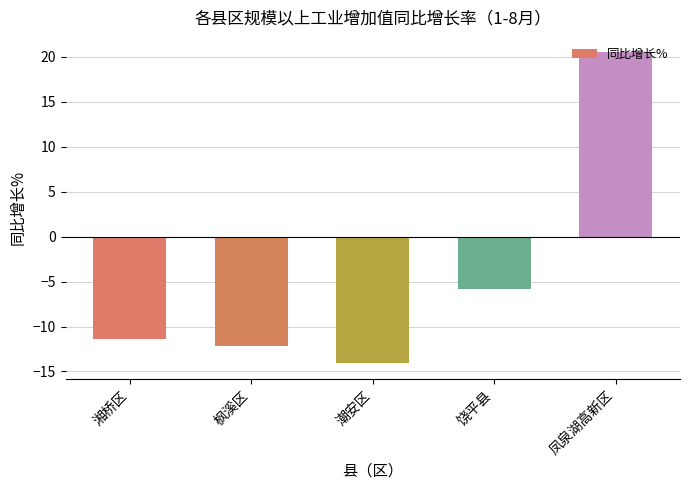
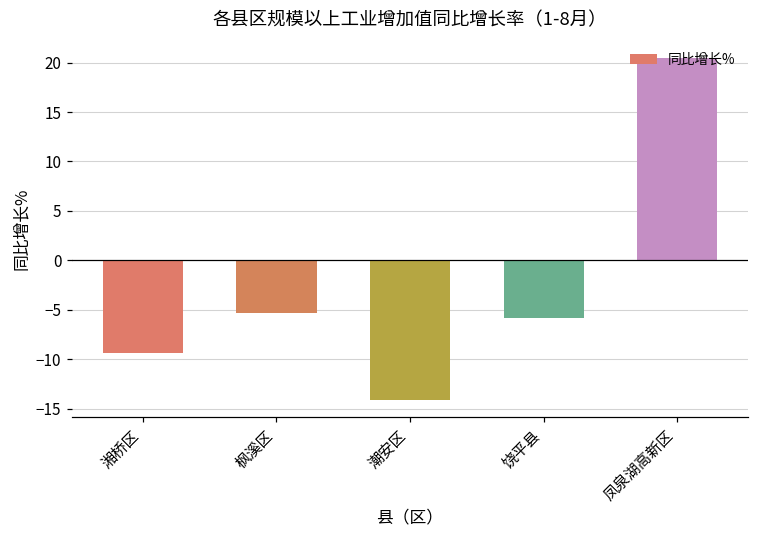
湘桥区: -11 -> -9
枫溪区: -12 -> -5
